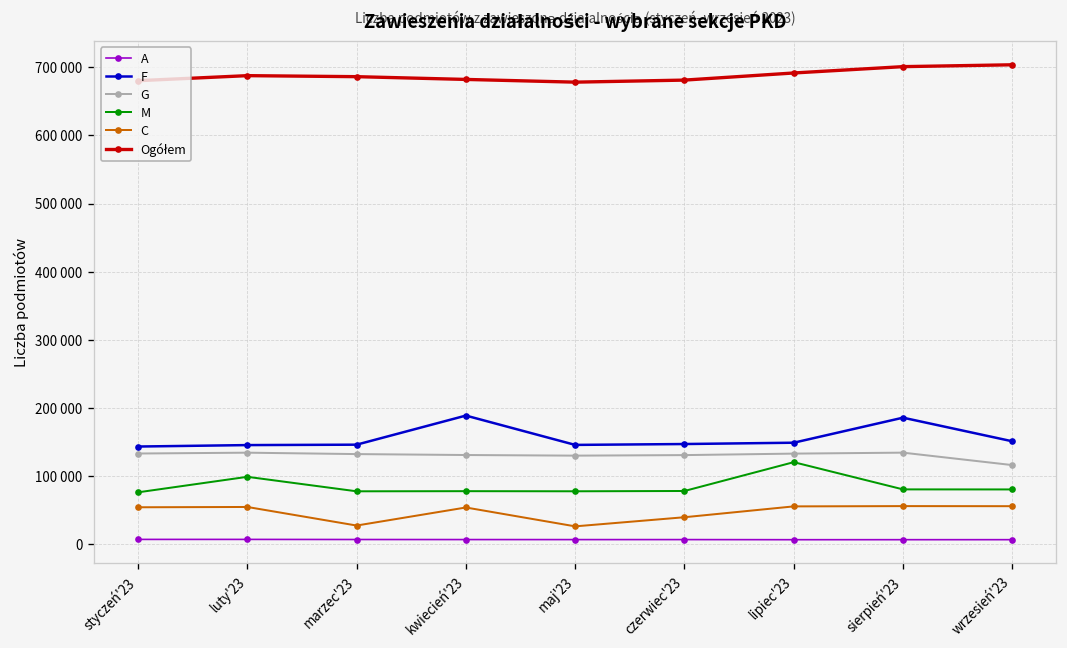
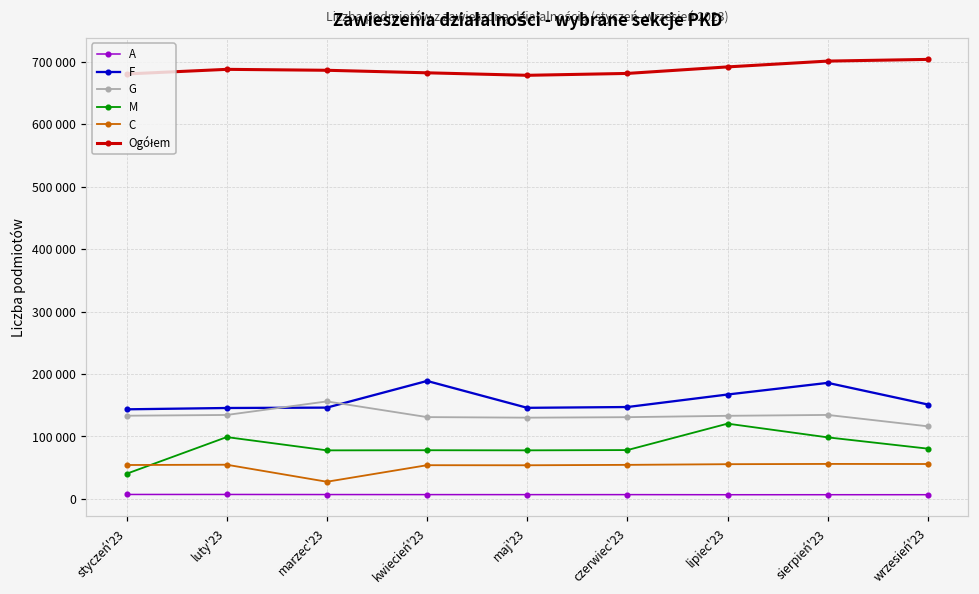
M, styczeń'23: 80000 -> 40000
G, marzec'23: 130000 -> 160000
C, maj'23: 30000 -> 50000
C, czerwiec'23: 40000 -> 50000
F, lipiec'23: 150000 -> 170000
M, sierpień'23: 80000 -> 100000
